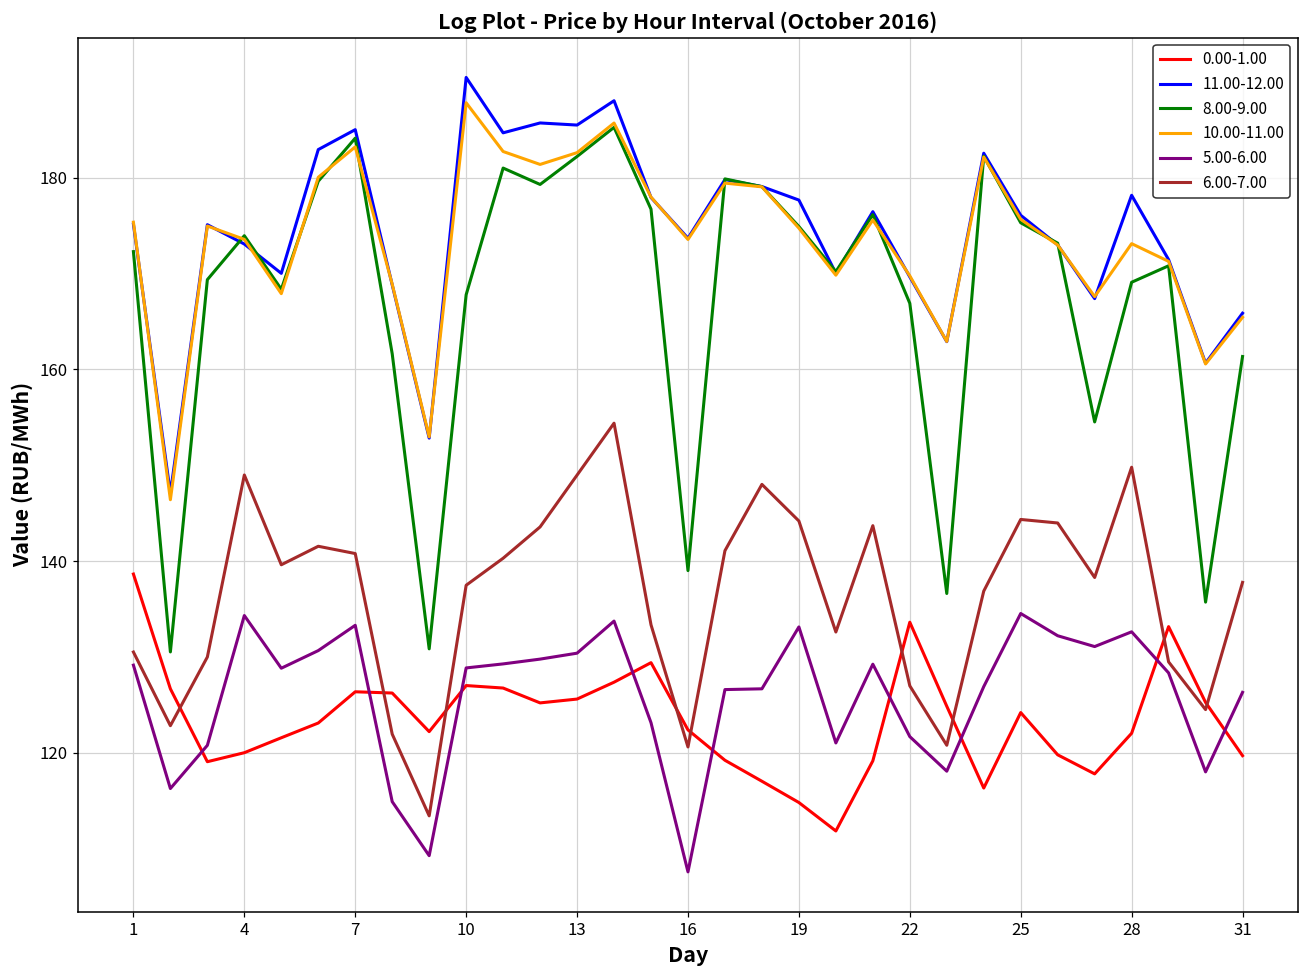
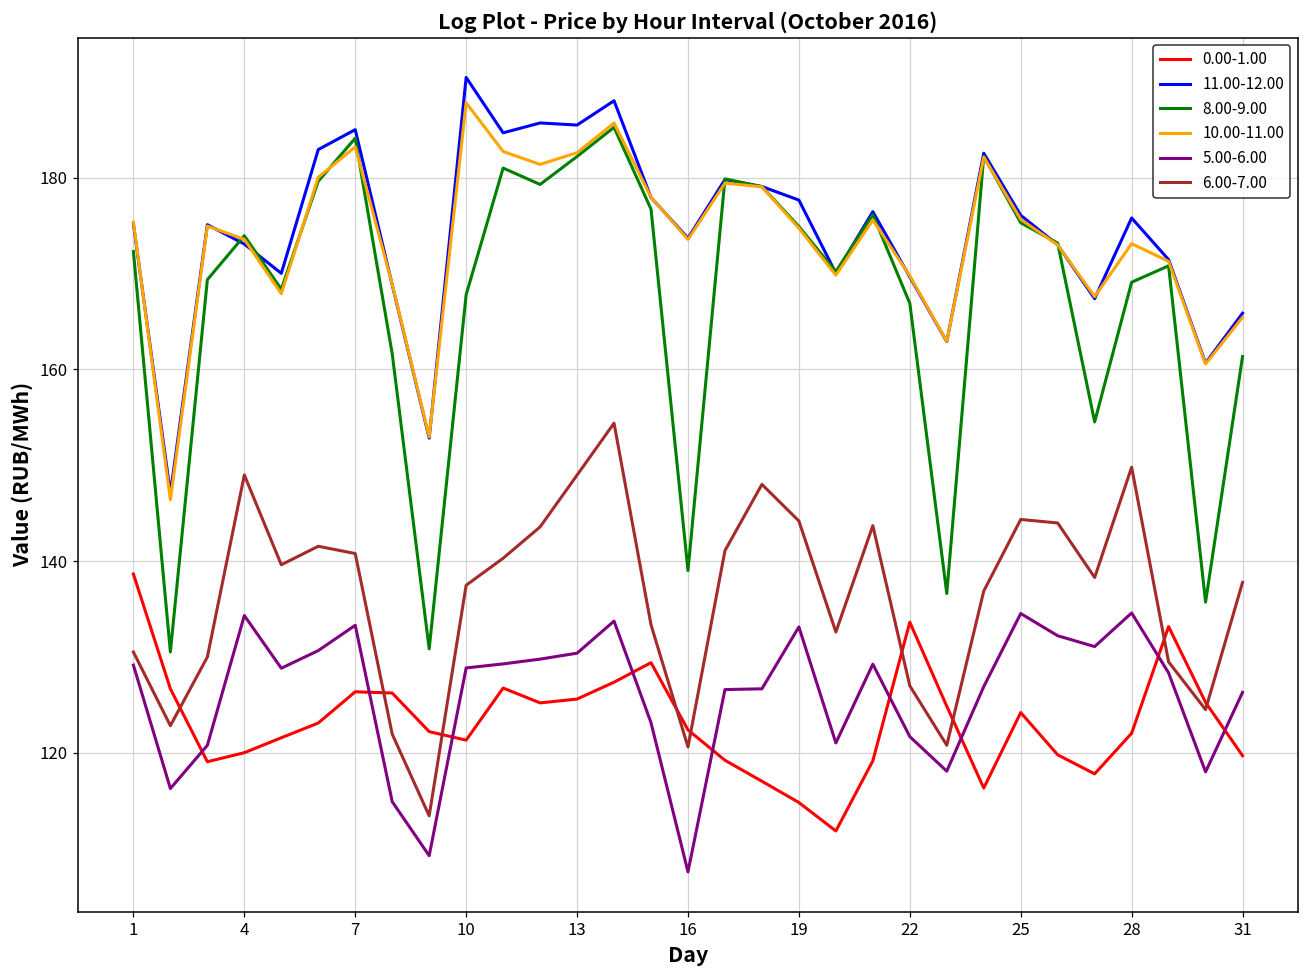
0.00-1.00, 10: 127 -> 121
11.00-12.00, 28: 178 -> 176
5.00-6.00, 28: 133 -> 135
